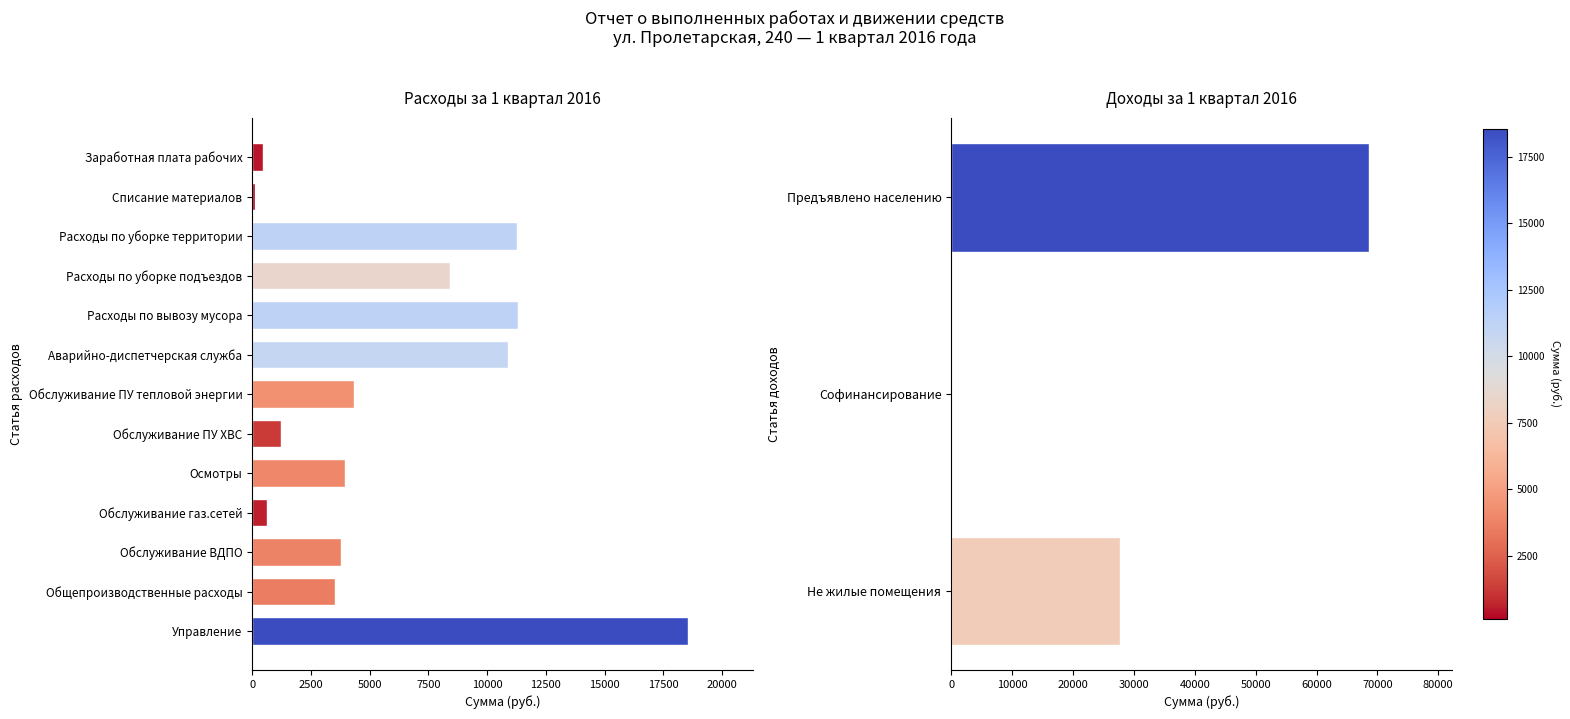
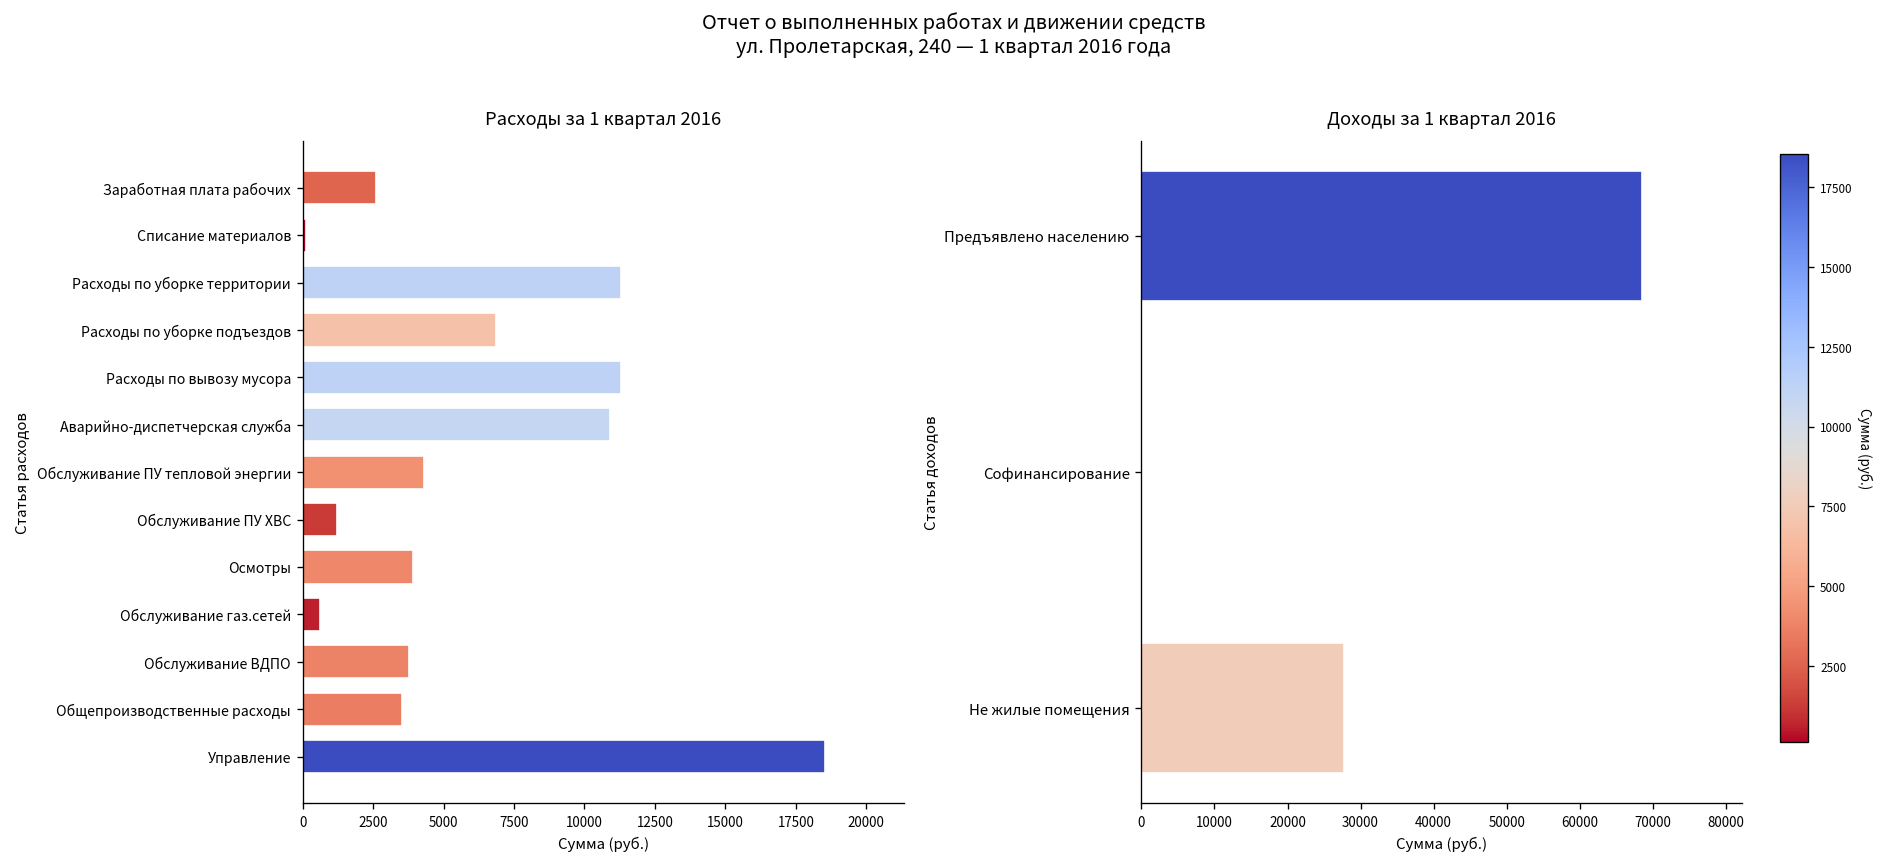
Расходы за 1 квартал 2016, Заработная плата рабочих: 500 -> 2600
Расходы за 1 квартал 2016, Расходы по уборке подъездов: 8400 -> 6900
